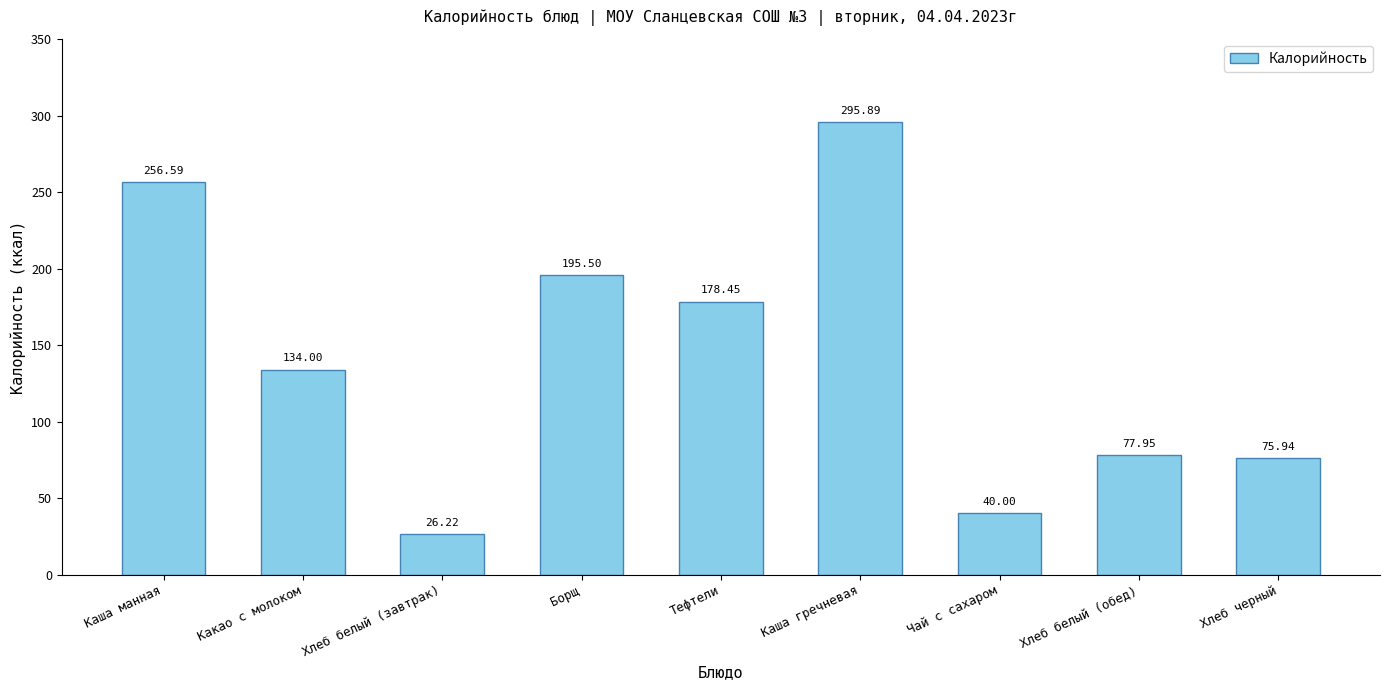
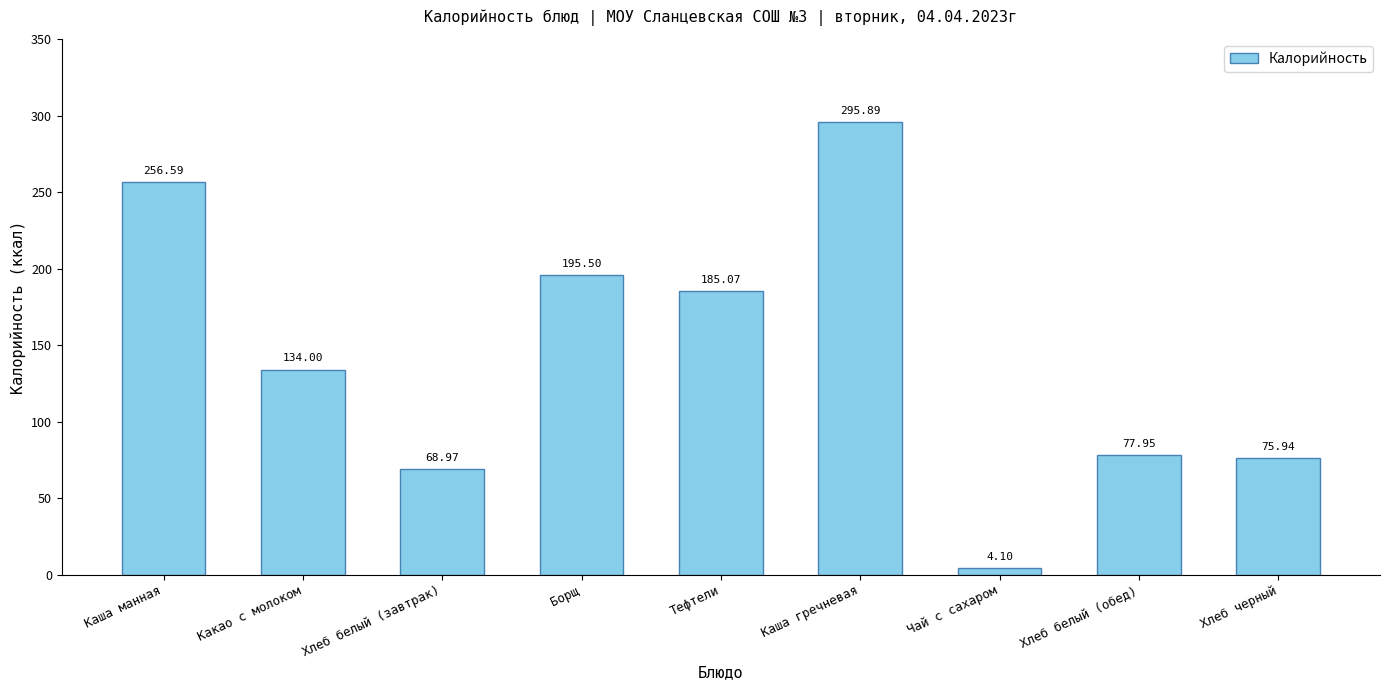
Хлеб белый (завтрак): 26.22 -> 68.97
Тефтели: 178.45 -> 185.07
Чай с сахаром: 40.00 -> 4.10
